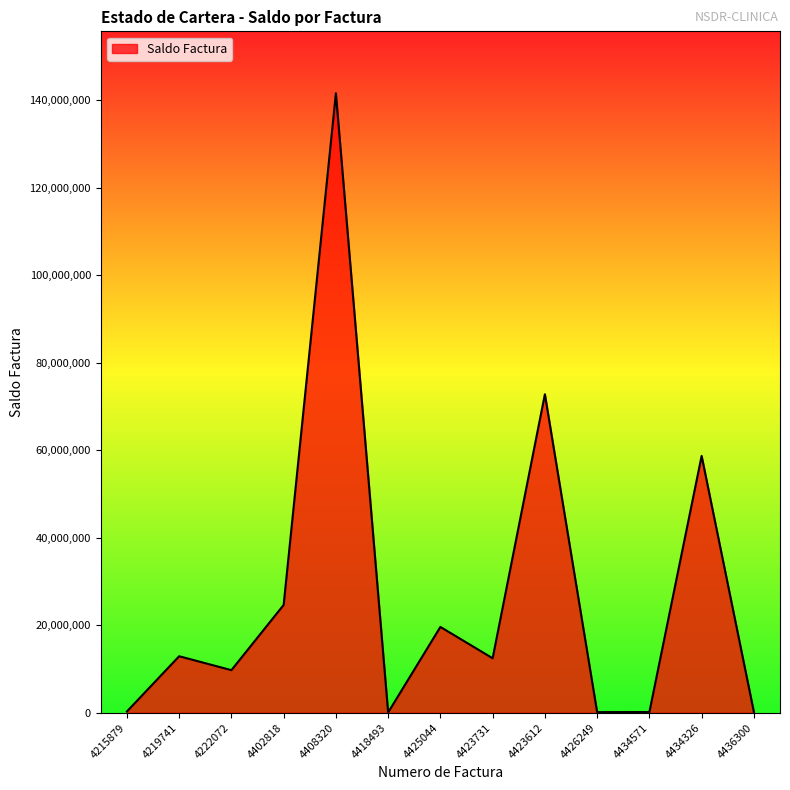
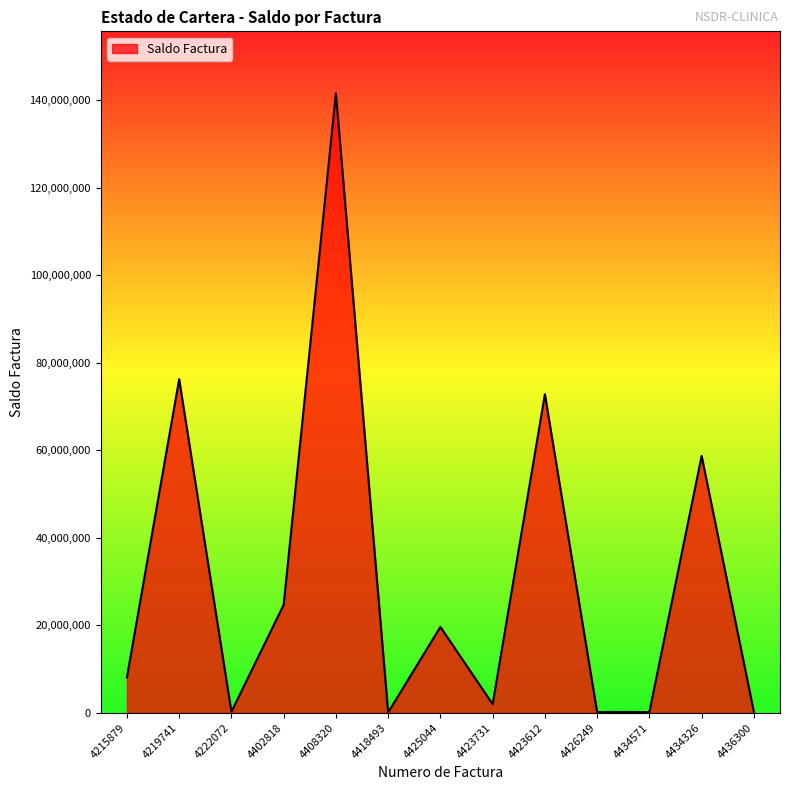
4215879: 0 -> 8,000,000
4219741: 13,000,000 -> 76,000,000
4222072: 10,000,000 -> 0
4423731: 12,000,000 -> 2,000,000
